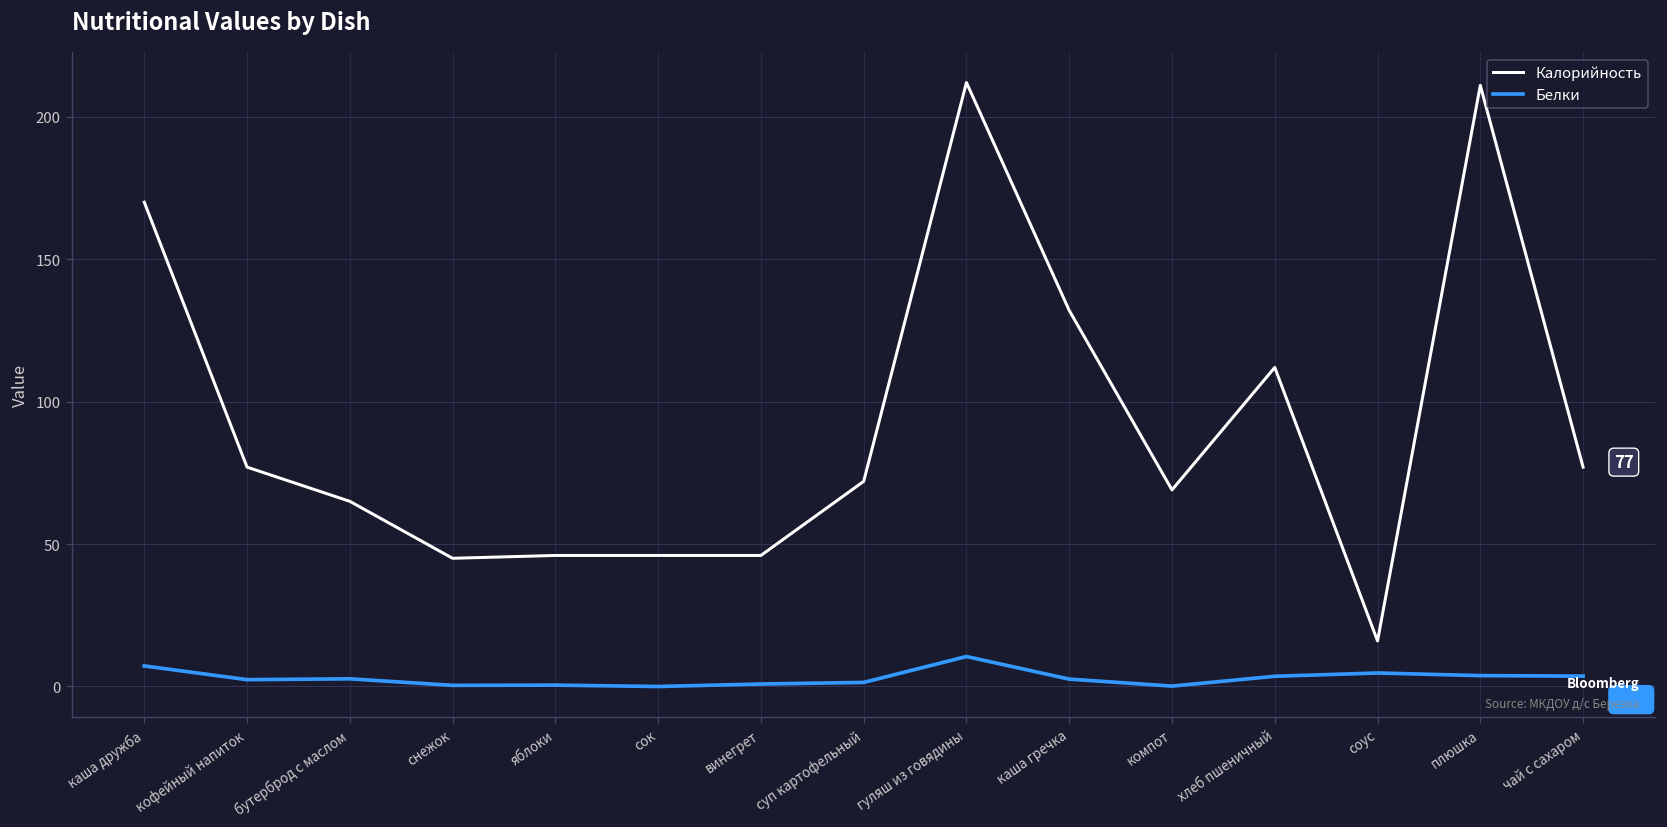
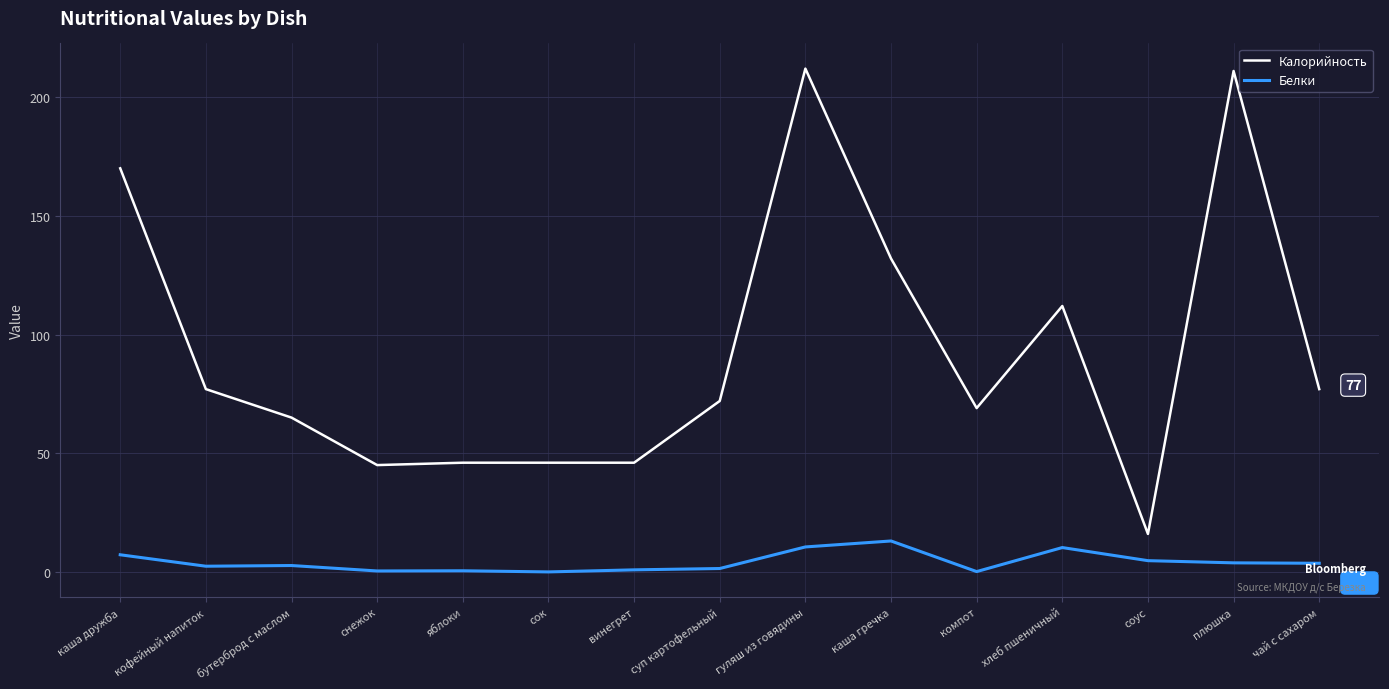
Белки, каша гречка: 3 -> 13
Белки, хлеб пшеничный: 4 -> 10
